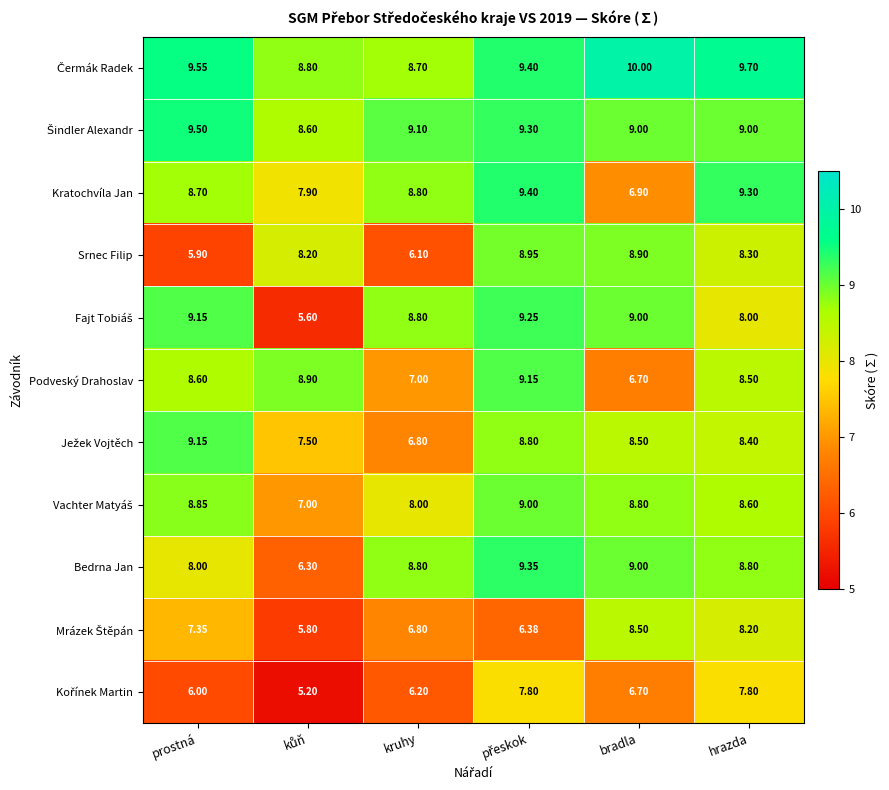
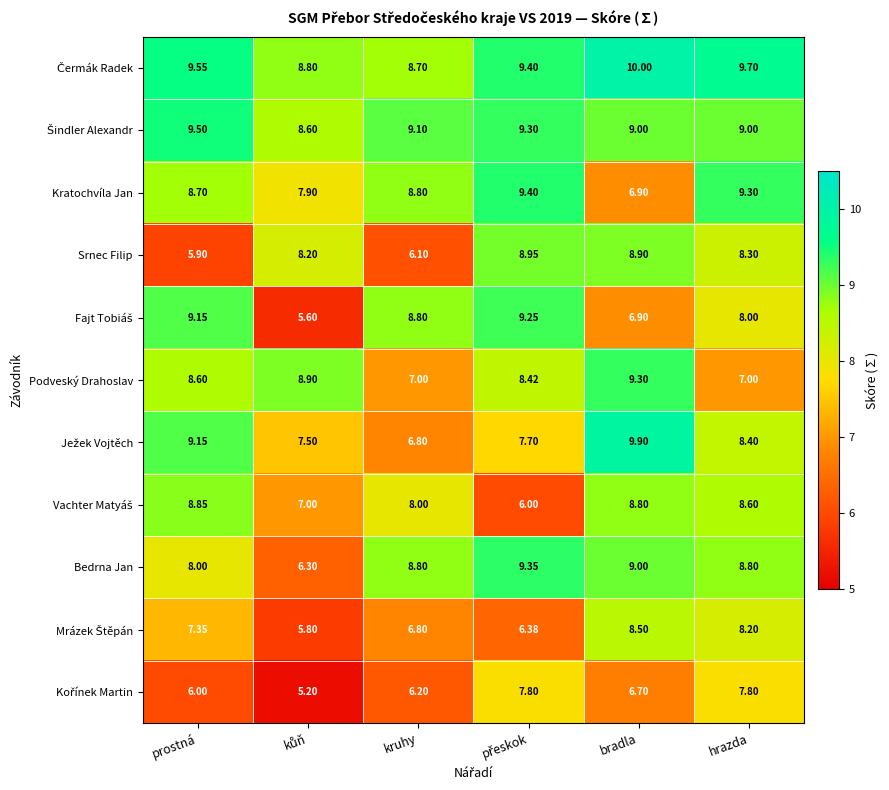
Fajt Tobiáš, bradla: 9.00 -> 6.90
Podveský Drahoslav, přeskok: 9.15 -> 8.42
Podveský Drahoslav, bradla: 6.70 -> 9.30
Podveský Drahoslav, hrazda: 8.50 -> 7.00
Ježek Vojtěch, přeskok: 8.80 -> 7.70
Ježek Vojtěch, bradla: 8.50 -> 9.90
Vachter Matyáš, přeskok: 9.00 -> 6.00
